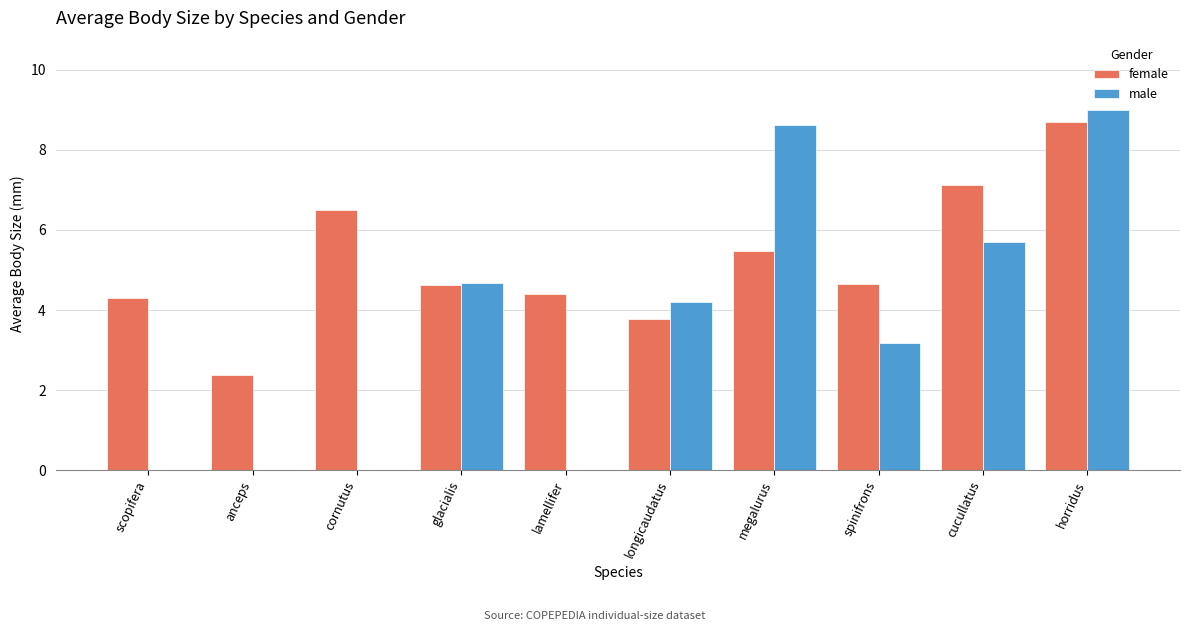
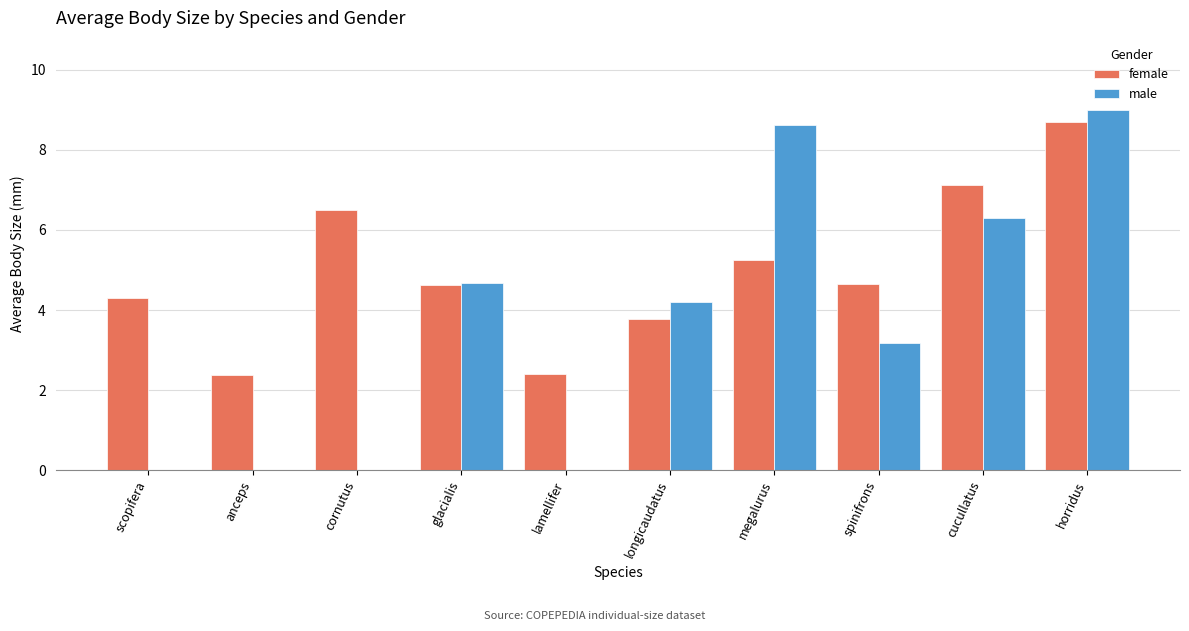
female, lamellifer: 4.4 -> 2.4
female, megalurus: 5.5 -> 5.2
male, cucullatus: 5.7 -> 6.3
